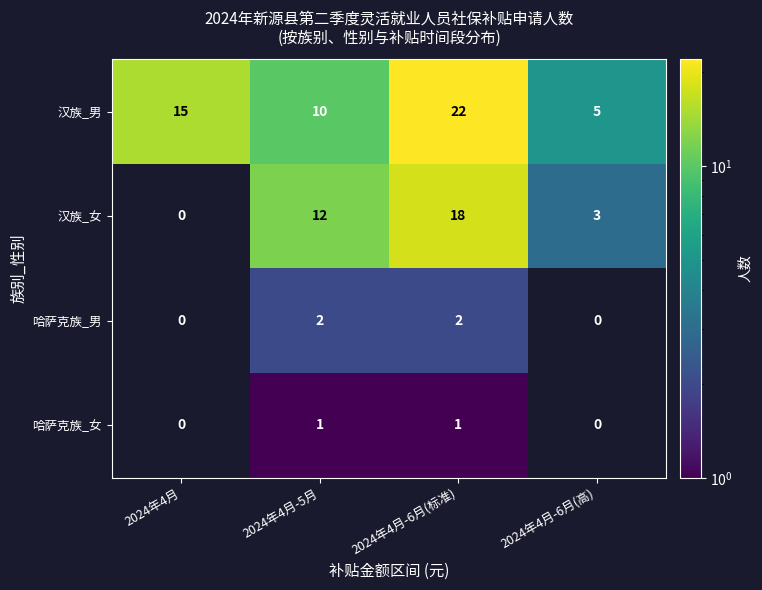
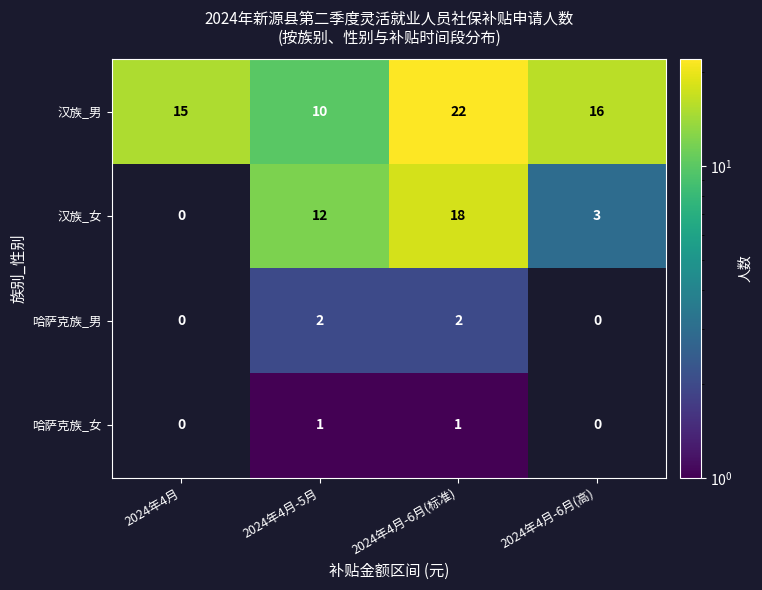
汉族_男, 2024年4月-6月(高): 5 -> 16
